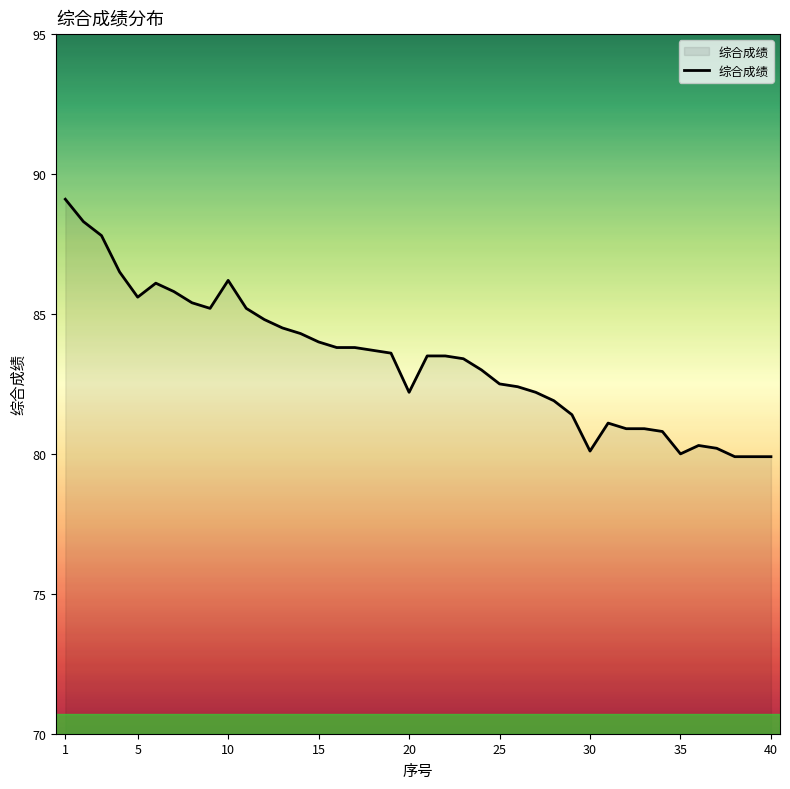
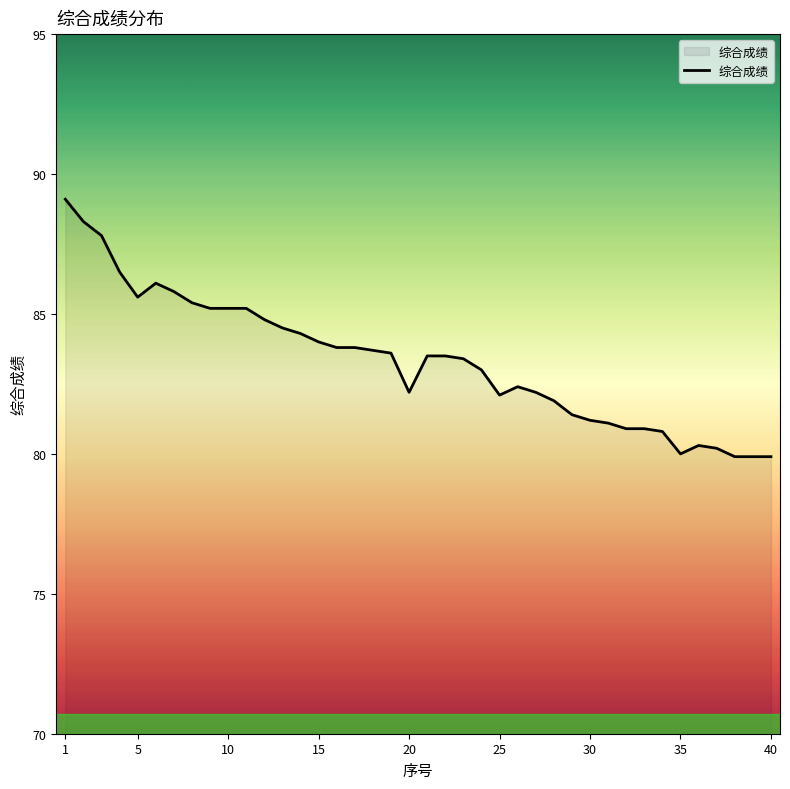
10: 86.2 -> 85.2
25: 82.5 -> 82.1
30: 80.1 -> 81.2
